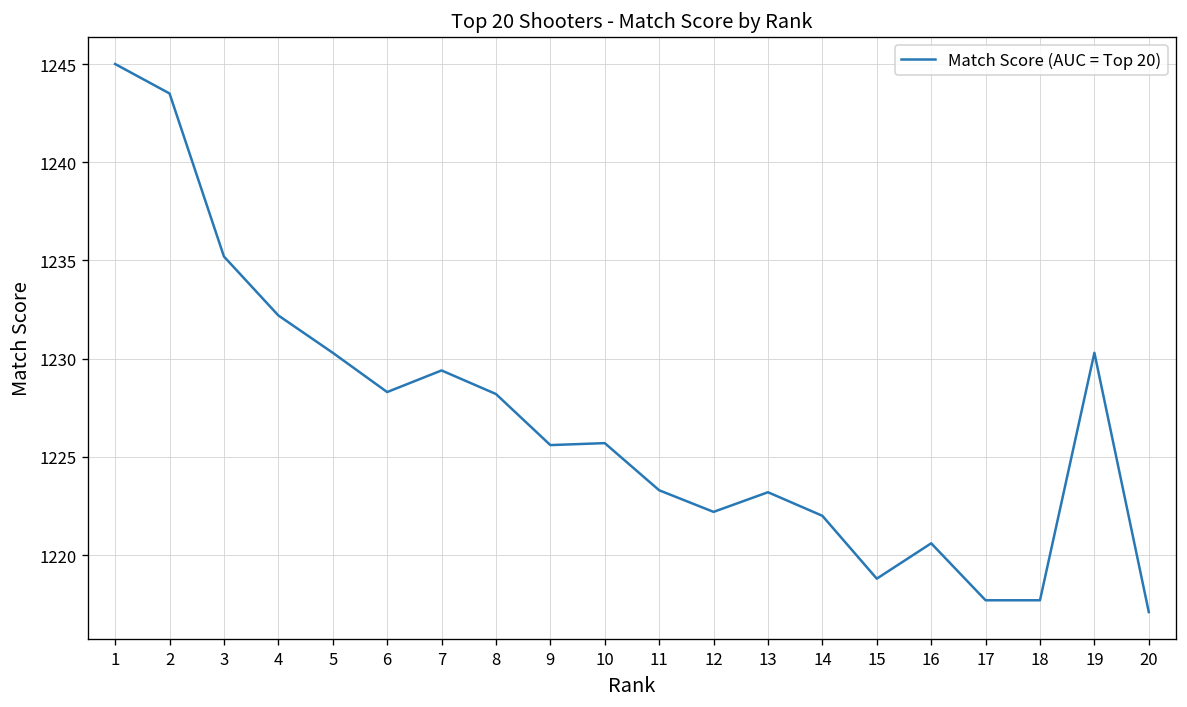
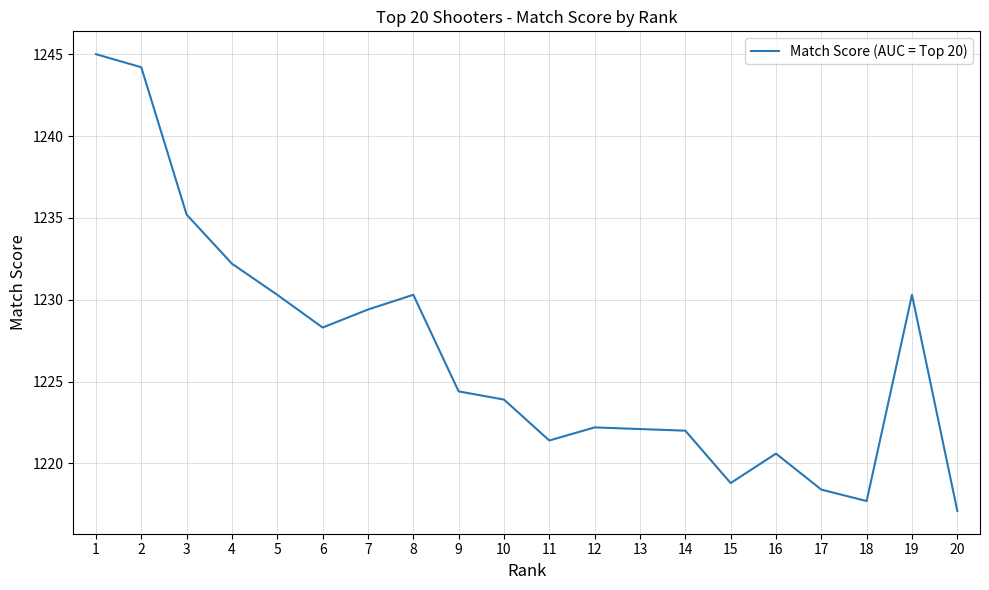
2: 1243.5 -> 1244.2
8: 1228.2 -> 1230.3
9: 1225.6 -> 1224.4
10: 1225.7 -> 1223.9
11: 1223.3 -> 1221.4
13: 1223.2 -> 1222.1
17: 1217.7 -> 1218.4
